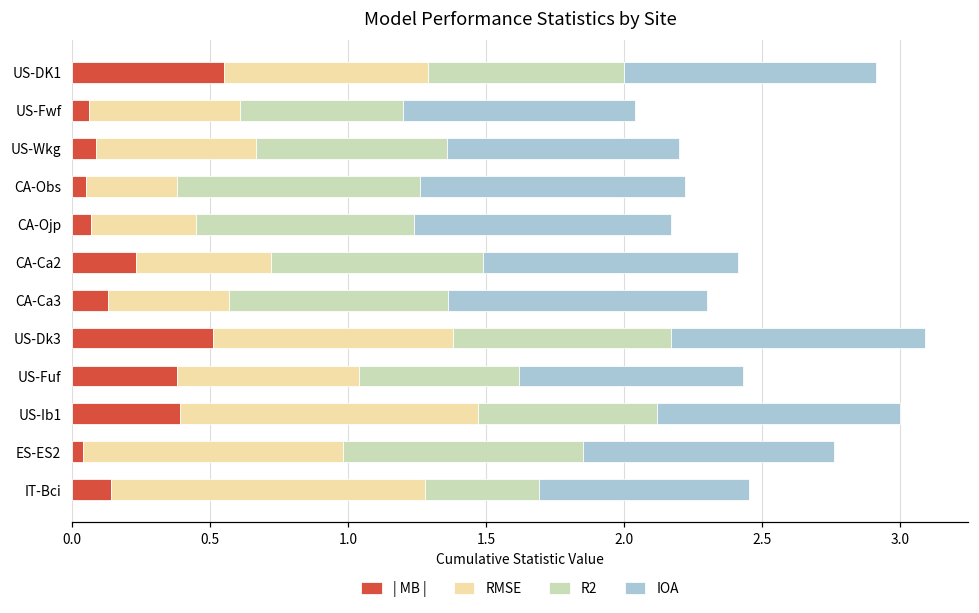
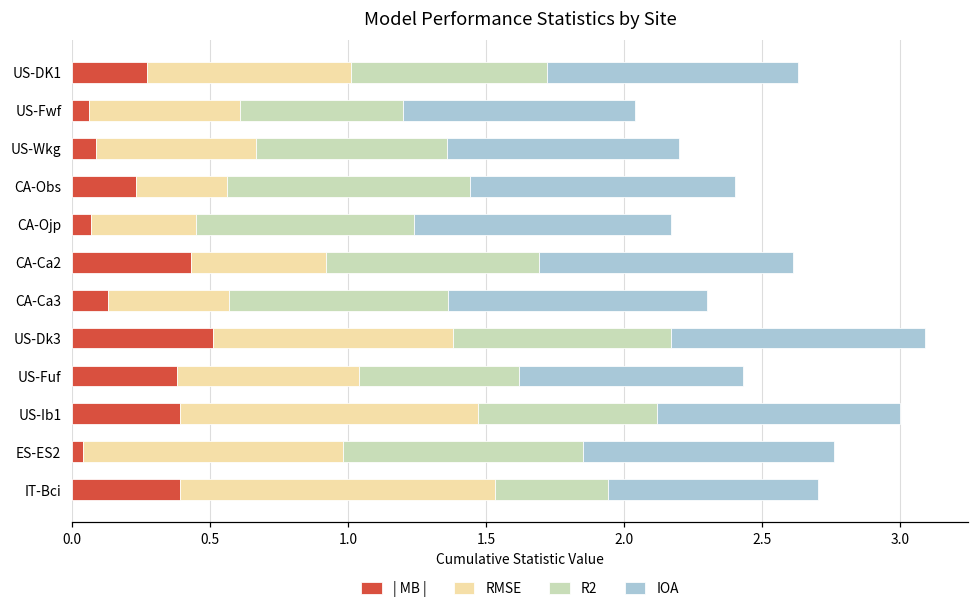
| MB |, US-DK1: 0.55 -> 0.27
| MB |, CA-Obs: 0.05 -> 0.23
| MB |, CA-Ca2: 0.23 -> 0.43
| MB |, IT-Bci: 0.14 -> 0.39
